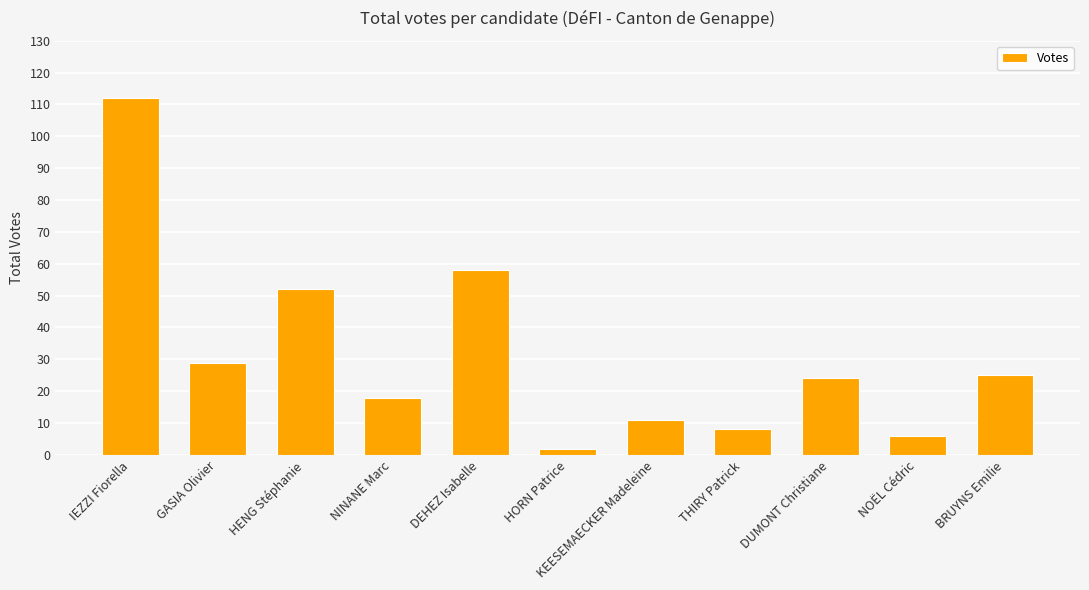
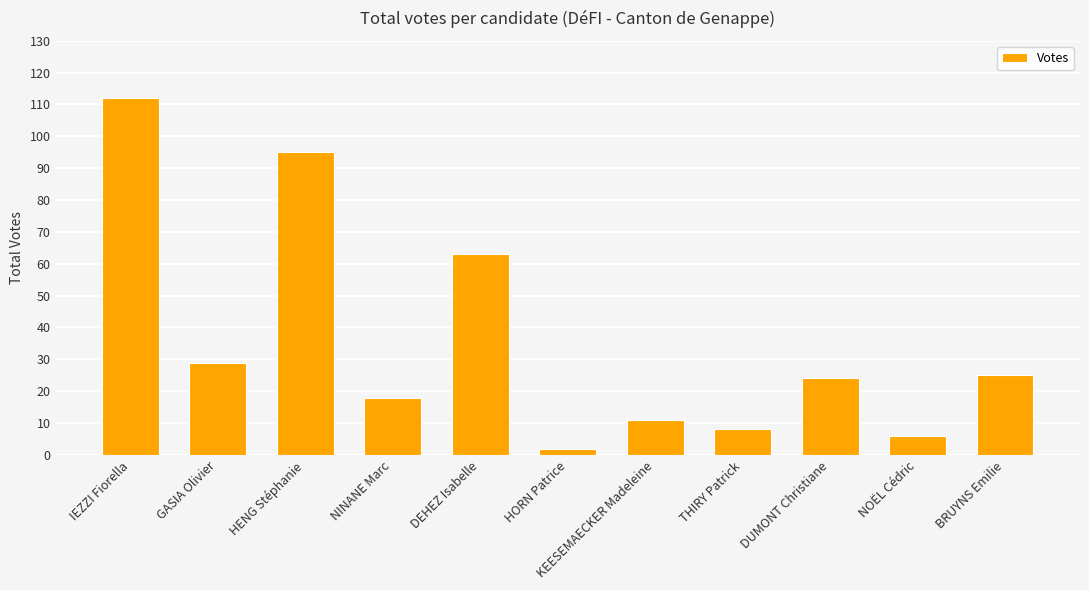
HENG Stéphanie: 52 -> 95
DEHEZ Isabelle: 58 -> 63
